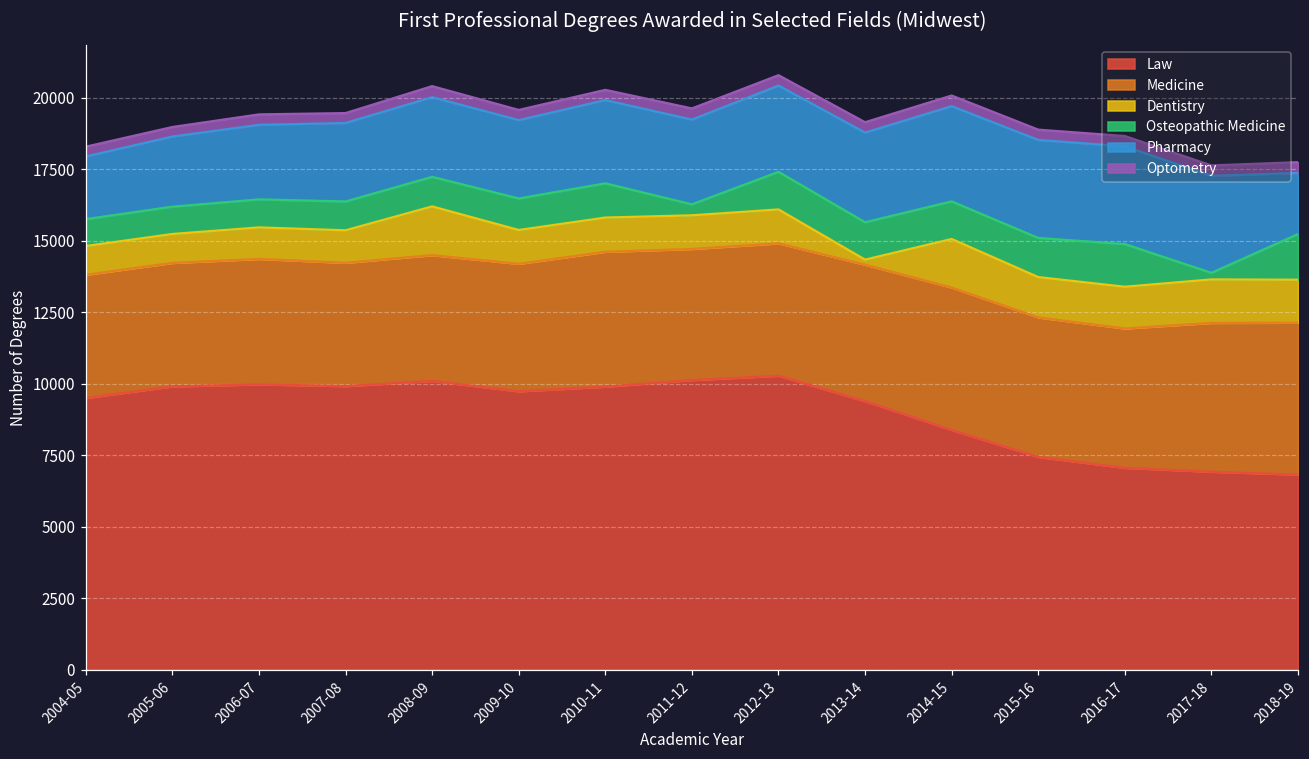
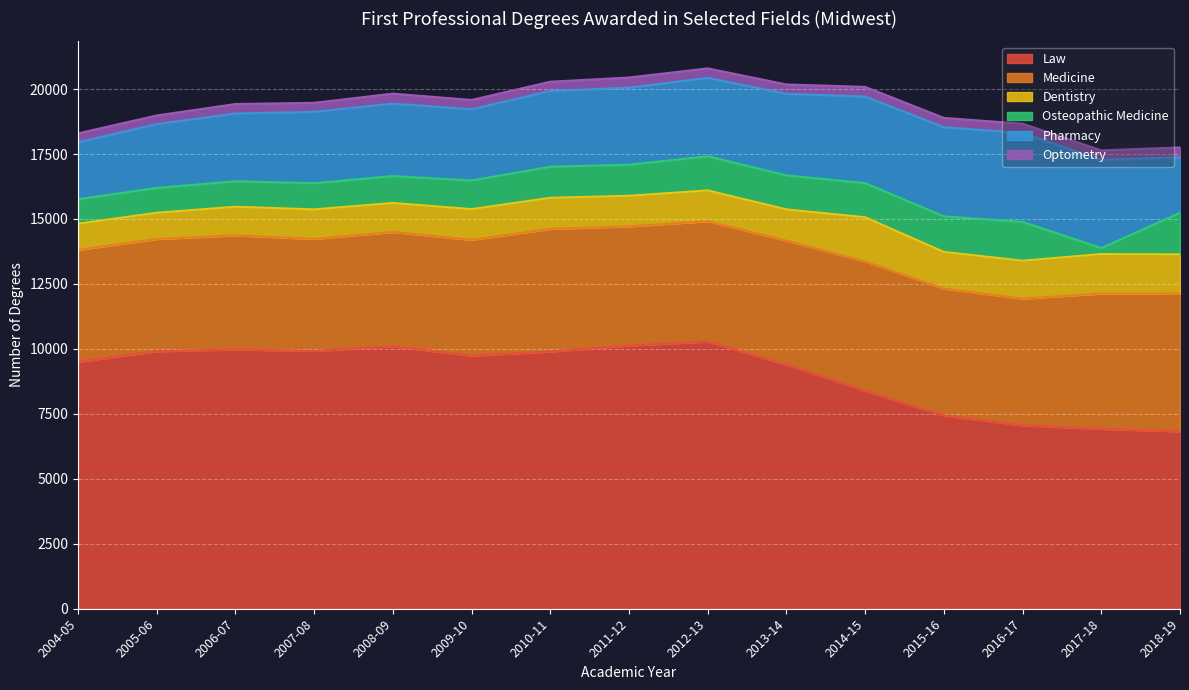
Dentistry, 2008-09: 1700 -> 1100
Osteopathic Medicine, 2011-12: 400 -> 1200
Dentistry, 2013-14: 200 -> 1200
